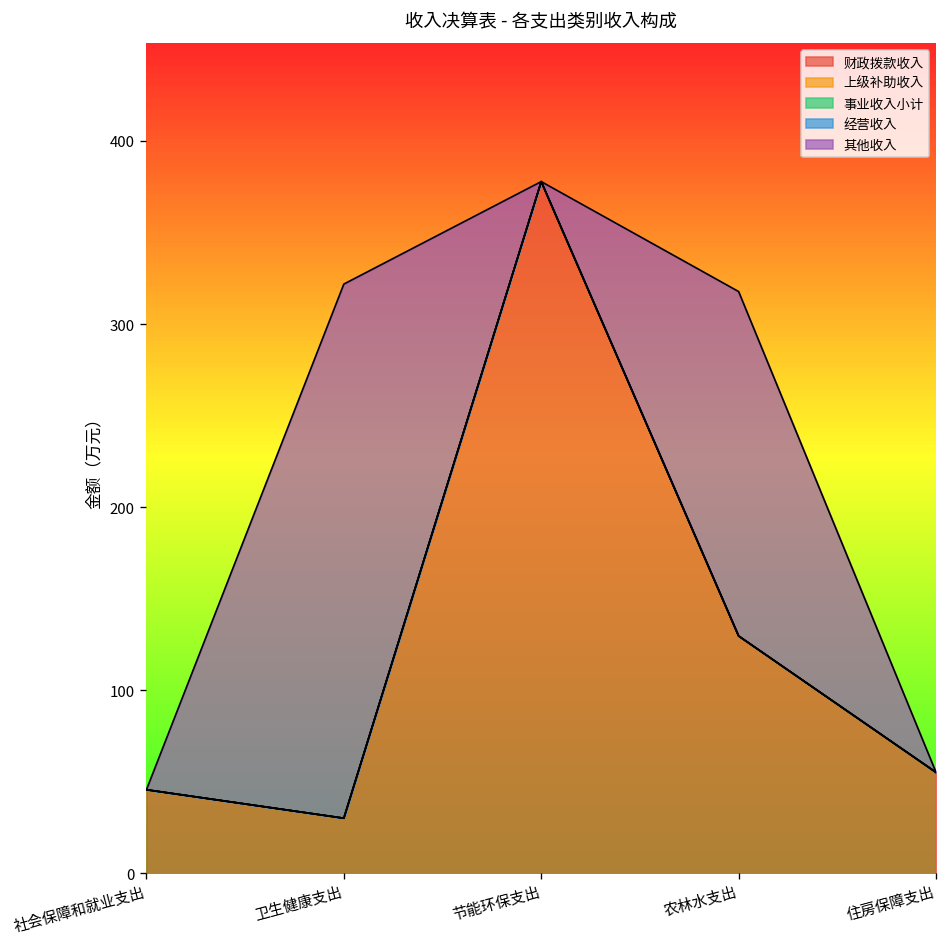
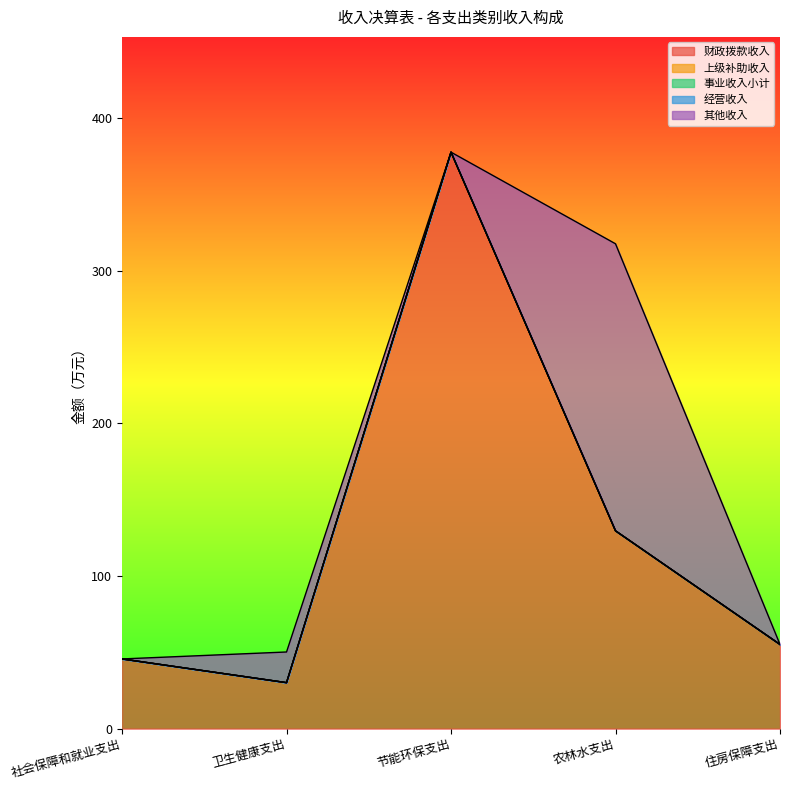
其他收入, 卫生健康支出: 292 -> 20
